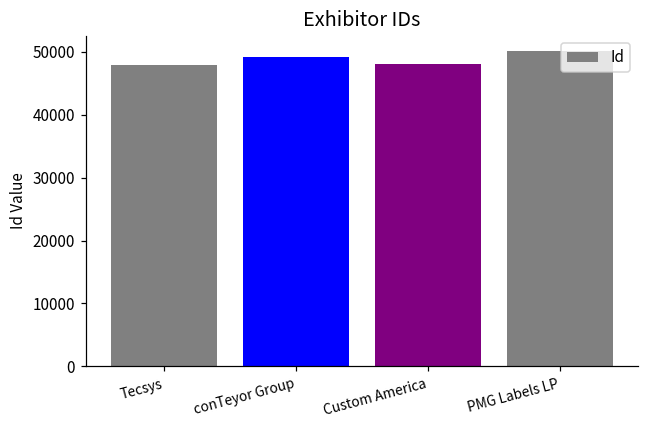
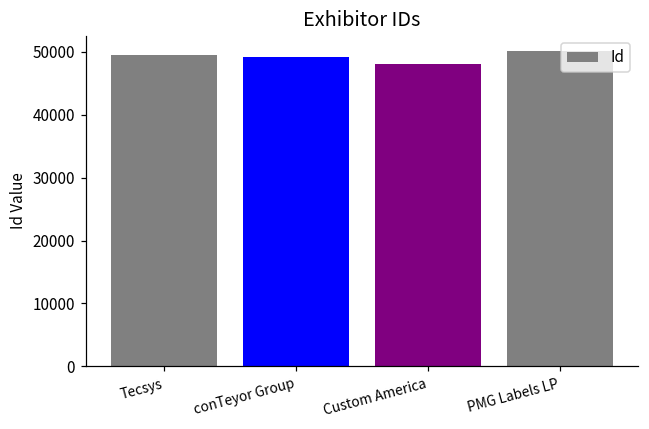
Tecsys: 48000 -> 50000
